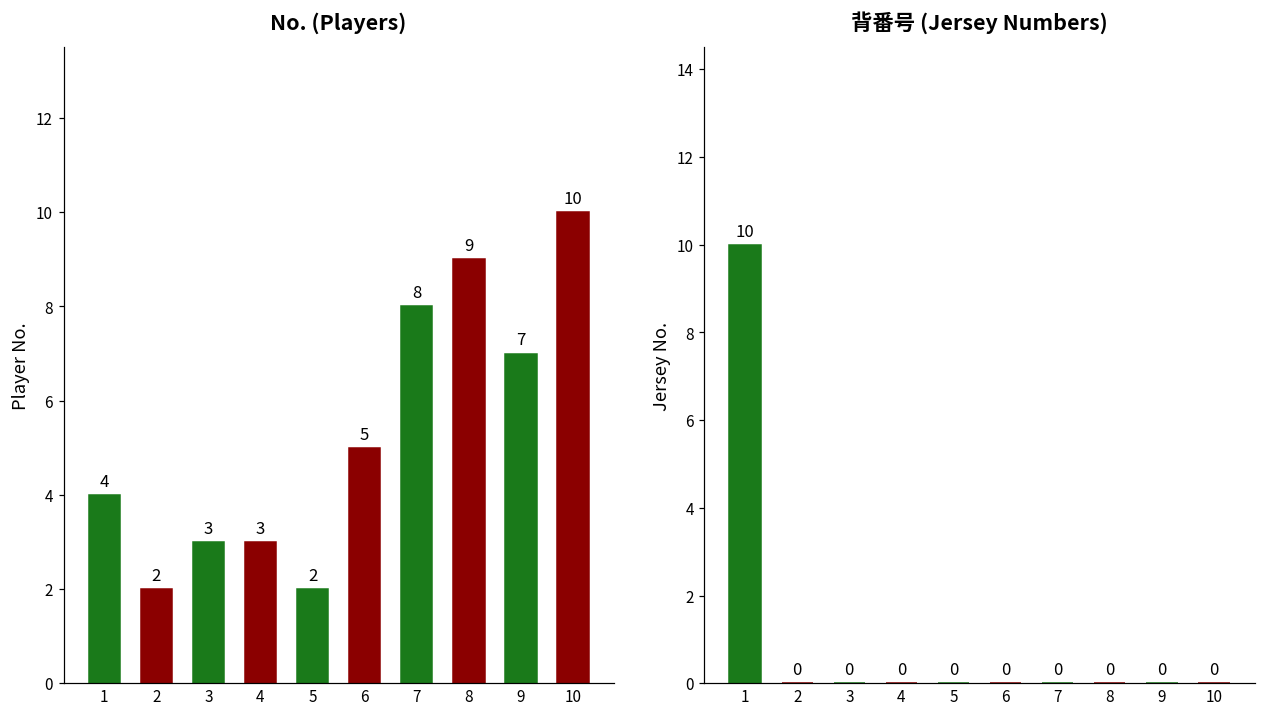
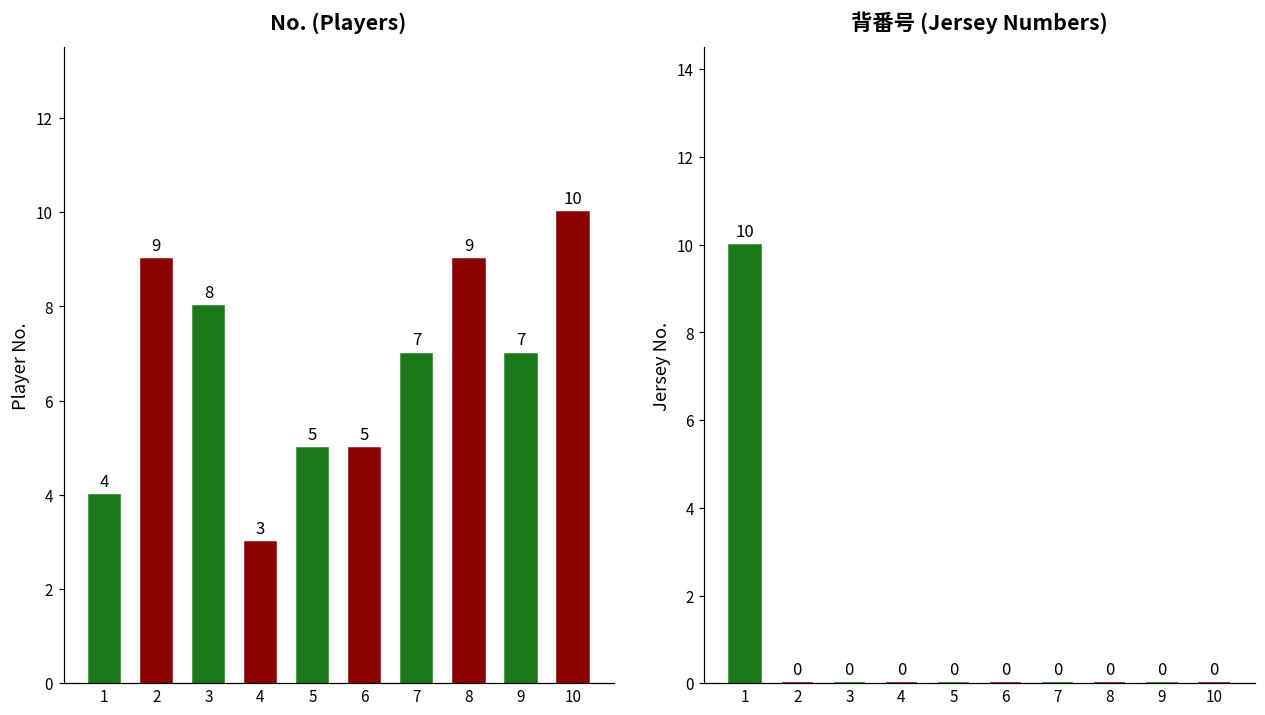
No. (Players), 2: 2 -> 9
No. (Players), 3: 3 -> 8
No. (Players), 5: 2 -> 5
No. (Players), 7: 8 -> 7
